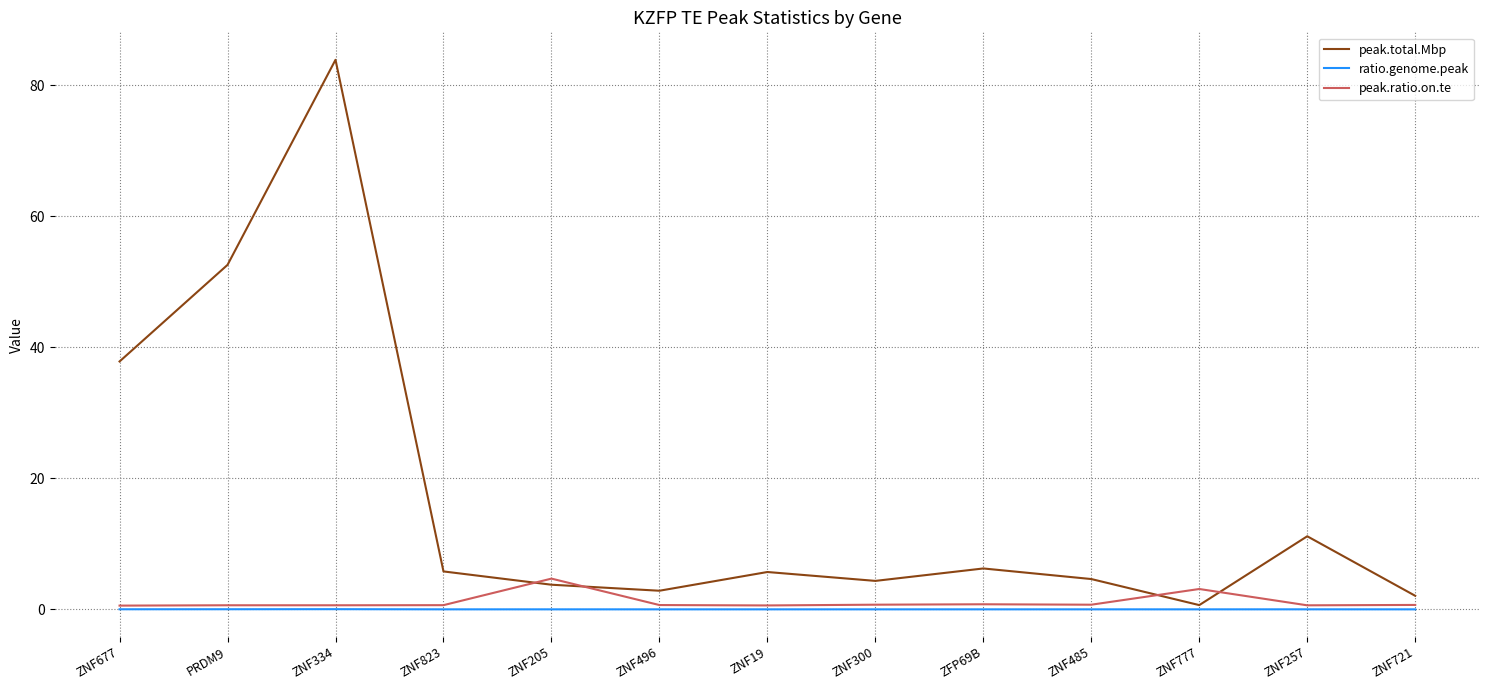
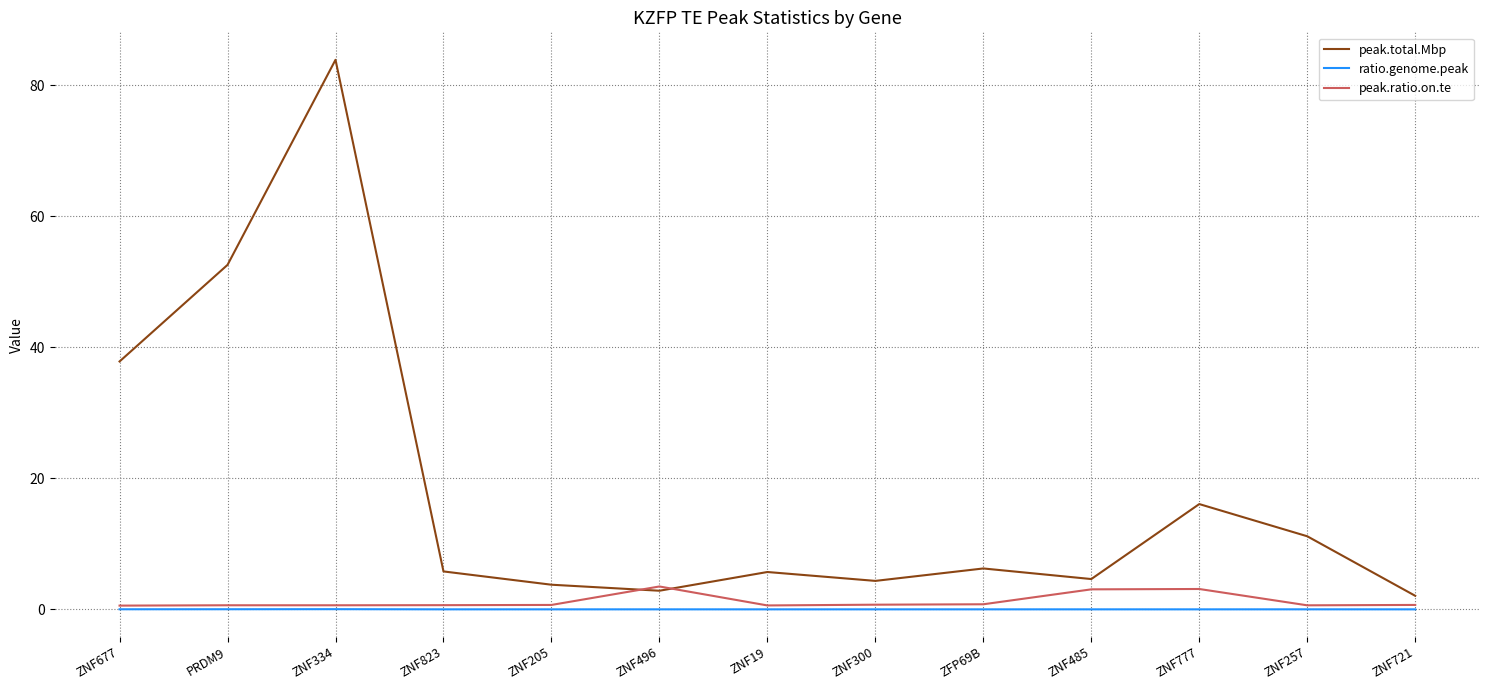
peak.ratio.on.te, ZNF205: 5 -> 1
peak.ratio.on.te, ZNF496: 1 -> 3
peak.ratio.on.te, ZNF485: 1 -> 3
peak.total.Mbp, ZNF777: 1 -> 16
